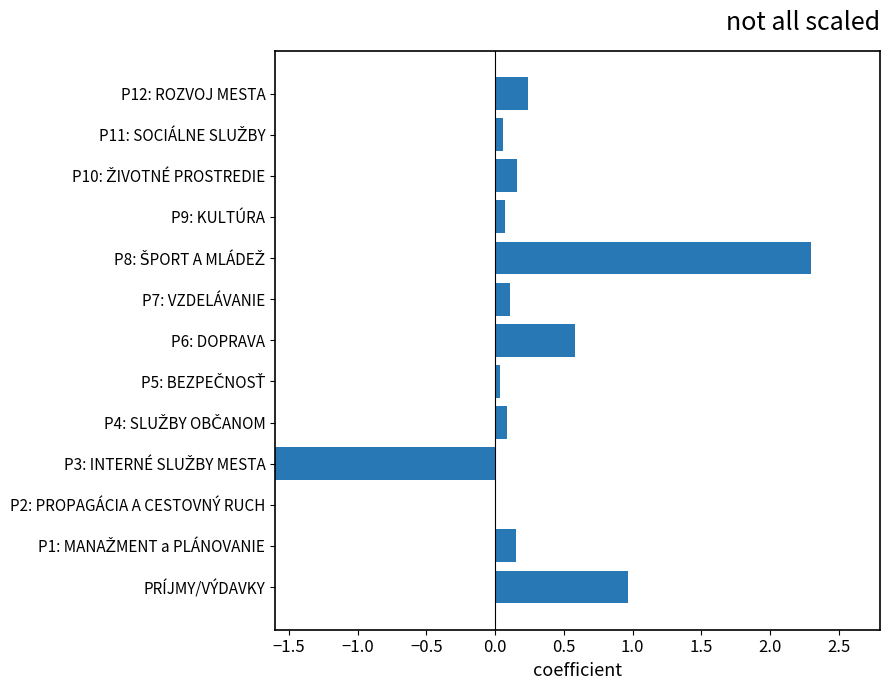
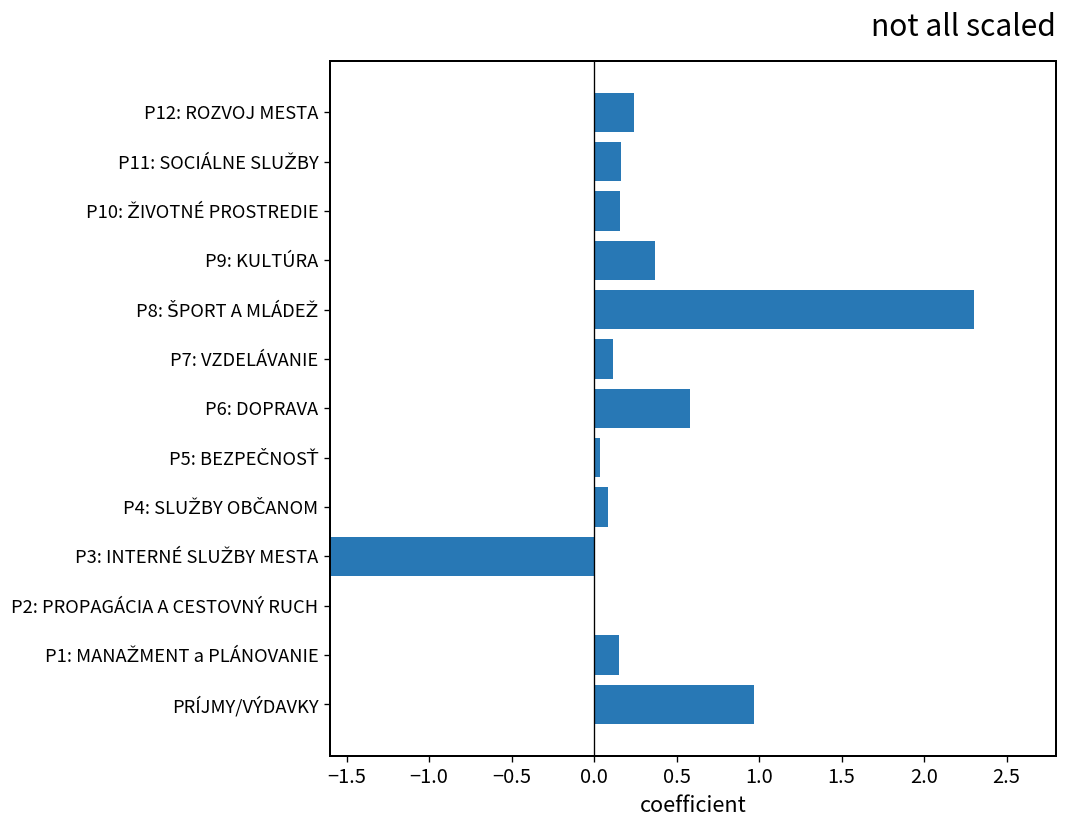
P11: SOCIÁLNE SLUŽBY: 0.06 -> 0.16
P9: KULTÚRA: 0.08 -> 0.37
